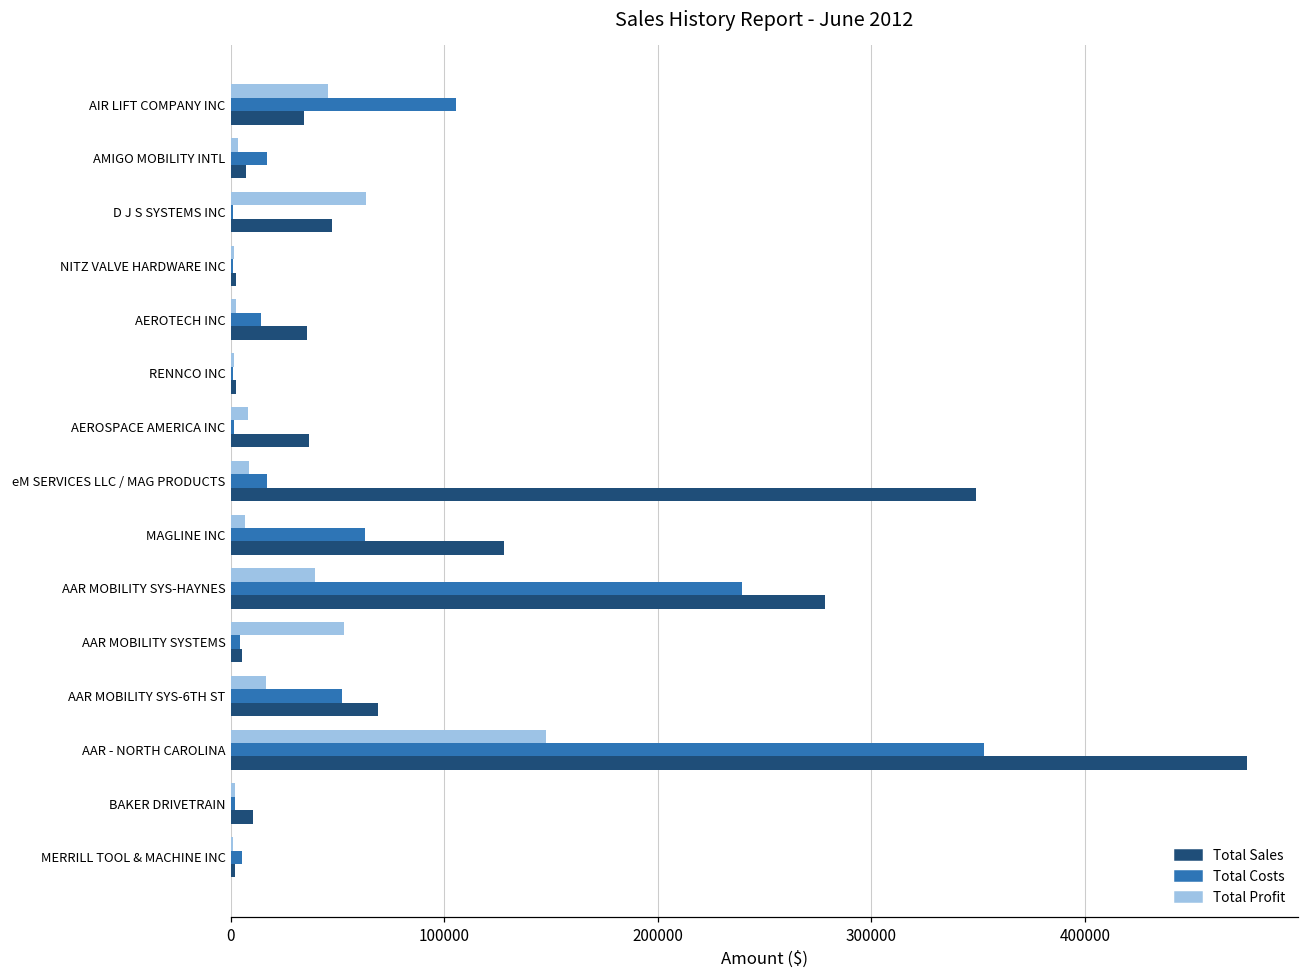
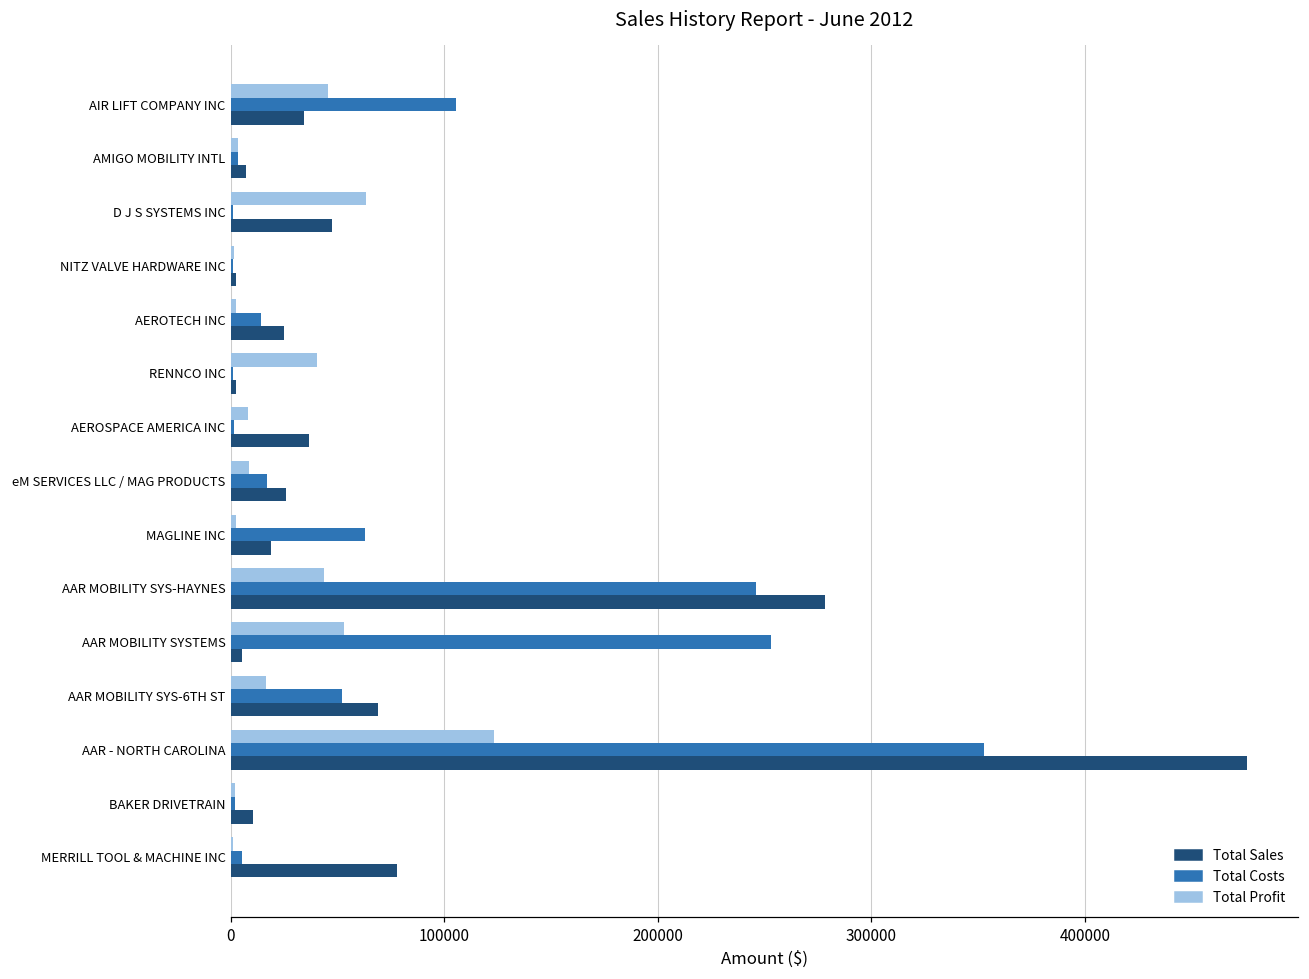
Total Costs, AMIGO MOBILITY INTL: 17000 -> 4000
Total Sales, AEROTECH INC: 35000 -> 25000
Total Profit, RENNCO INC: 1000 -> 41000
Total Sales, eM SERVICES LLC / MAG PRODUCTS: 349000 -> 26000
Total Profit, MAGLINE INC: 7000 -> 2000
Total Sales, MAGLINE INC: 128000 -> 19000
Total Profit, AAR MOBILITY SYS-HAYNES: 39000 -> 44000
Total Costs, AAR MOBILITY SYS-HAYNES: 239000 -> 246000
Total Costs, AAR MOBILITY SYSTEMS: 4000 -> 253000
Total Profit, AAR - NORTH CAROLINA: 148000 -> 123000
Total Sales, MERRILL TOOL & MACHINE INC: 2000 -> 78000
